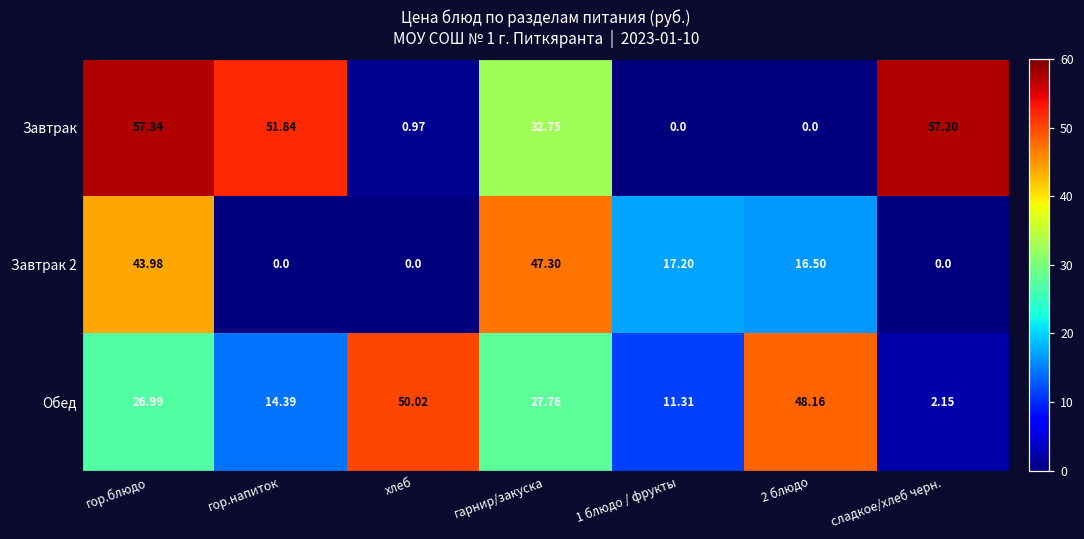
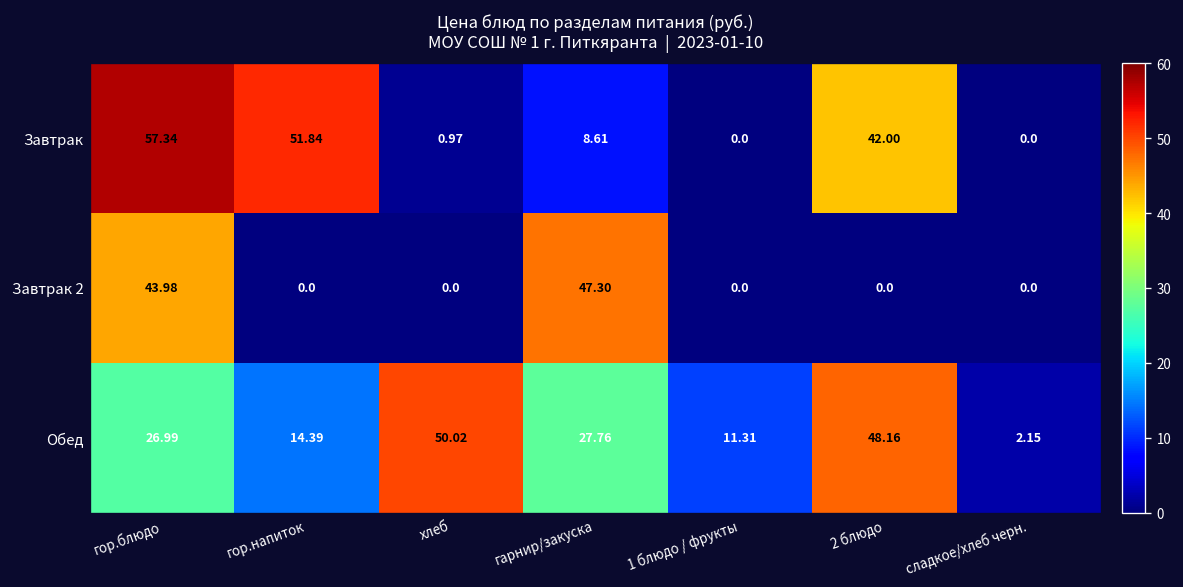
Завтрак, гарнир/закуска: 32.75 -> 8.61
Завтрак, 2 блюдо: 0.0 -> 42.00
Завтрак, сладкое/хлеб черн.: 57.20 -> 0.0
Завтрак 2, 1 блюдо / фрукты: 17.20 -> 0.0
Завтрак 2, 2 блюдо: 16.50 -> 0.0
